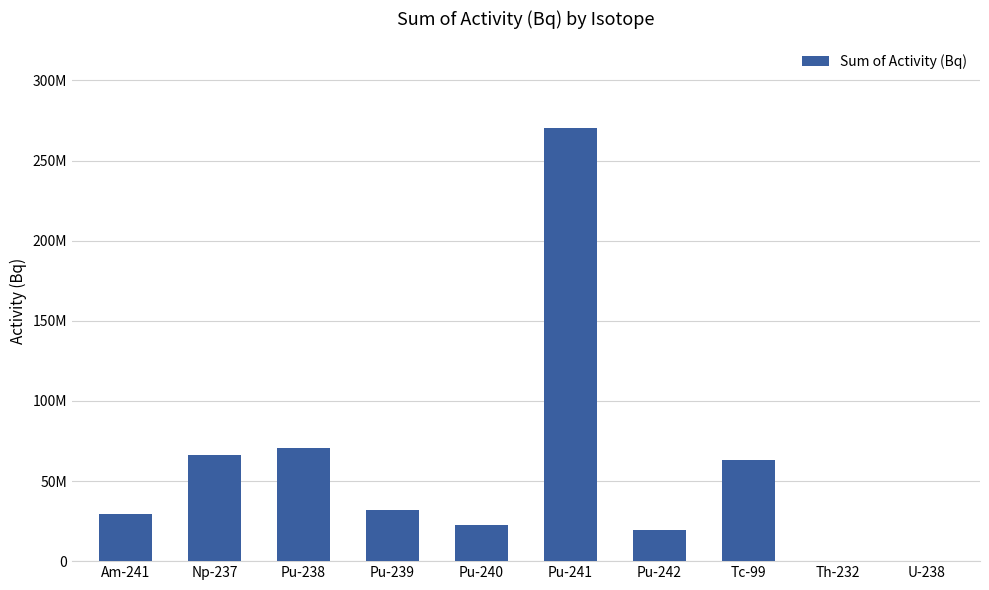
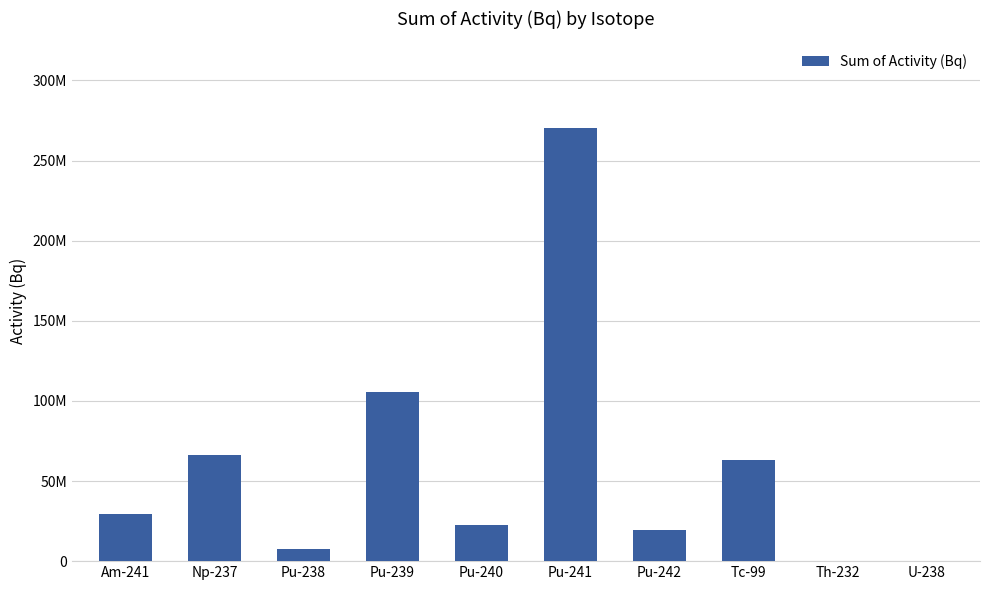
Pu-238: 70000000 -> 7000000
Pu-239: 32000000 -> 106000000
